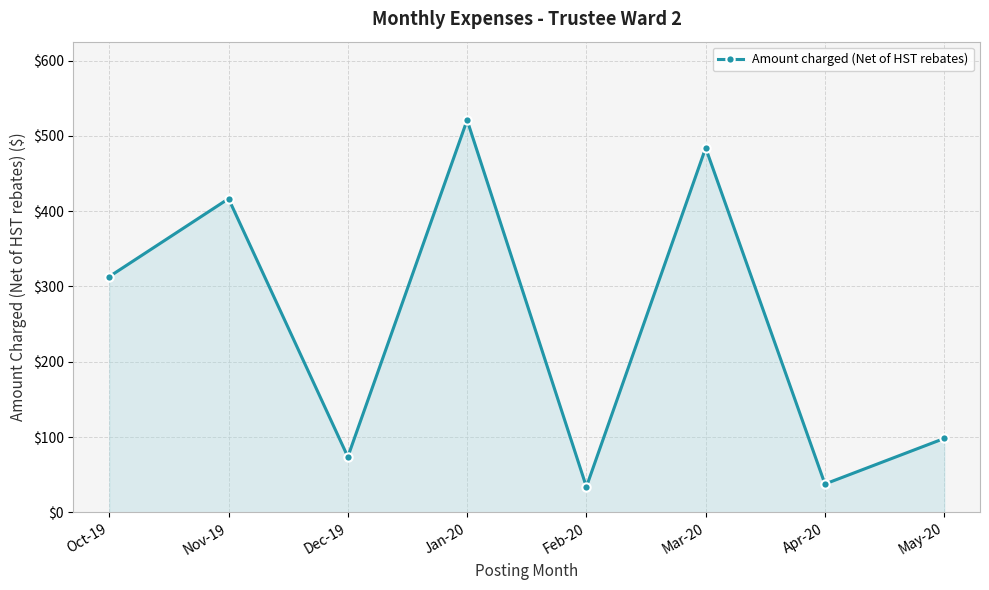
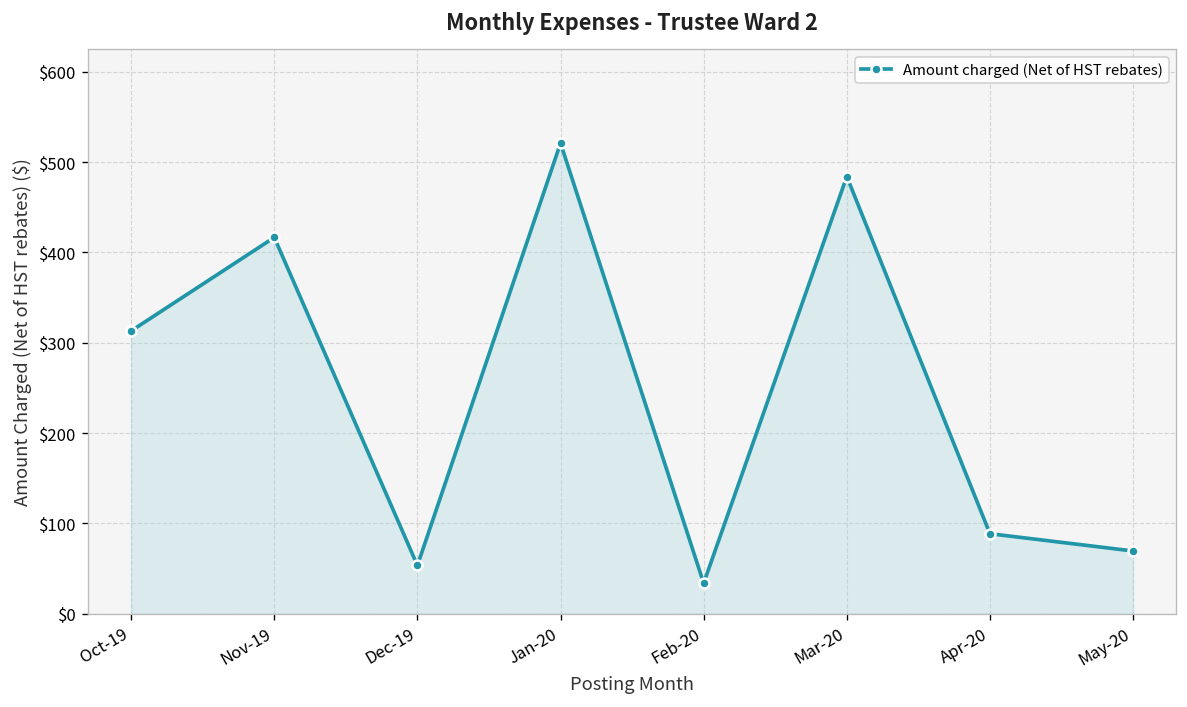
Dec-19: $70 -> $50
Apr-20: $40 -> $90
May-20: $100 -> $70
